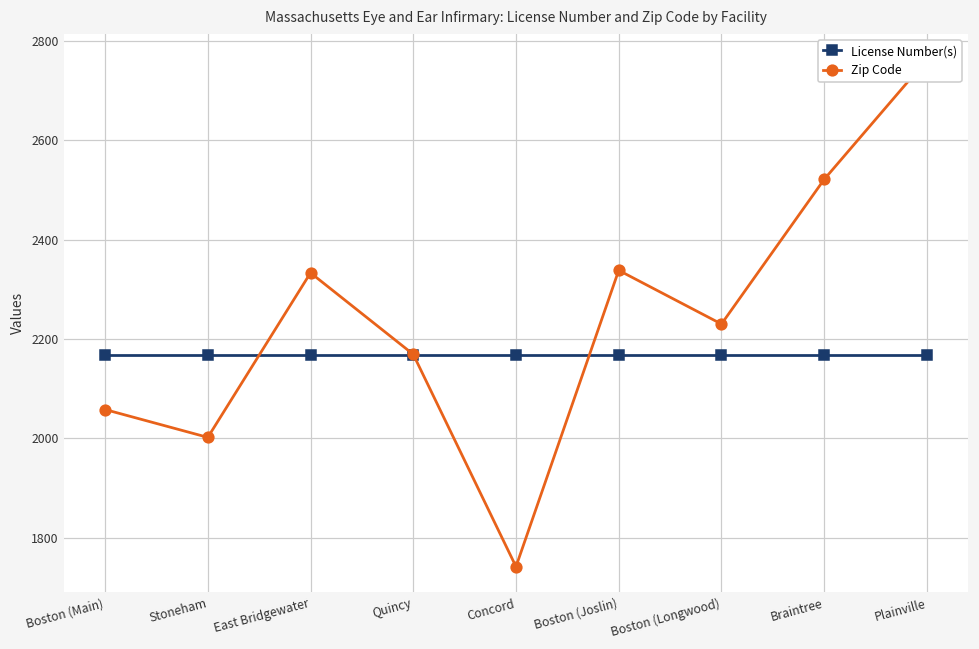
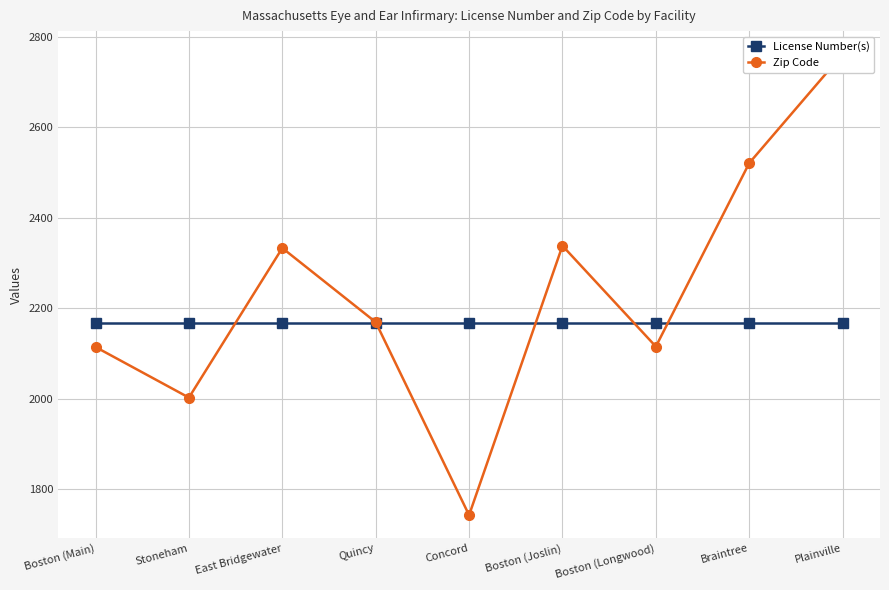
Zip Code, Boston (Main): 2060 -> 2110
Zip Code, Boston (Longwood): 2230 -> 2120
